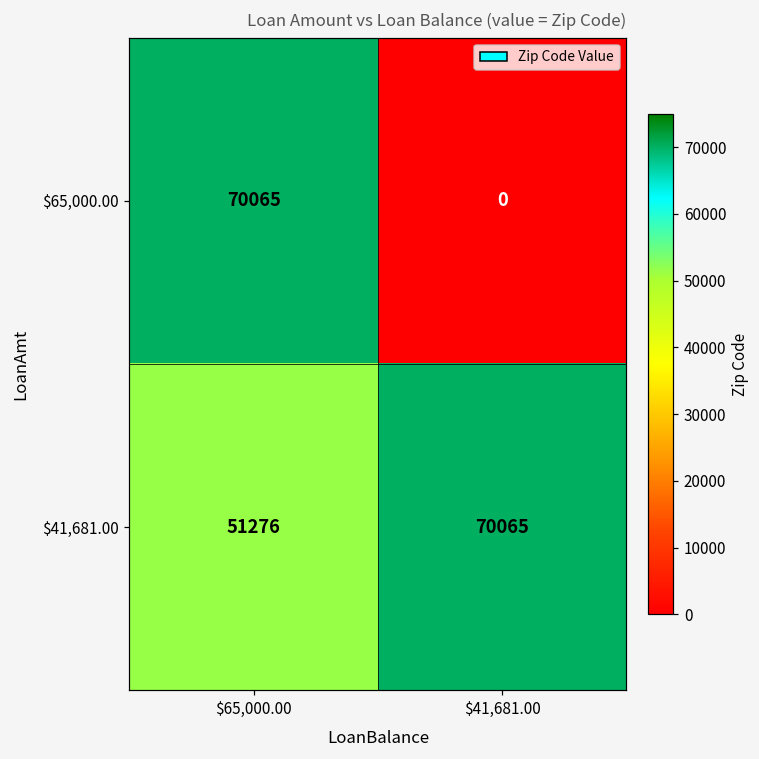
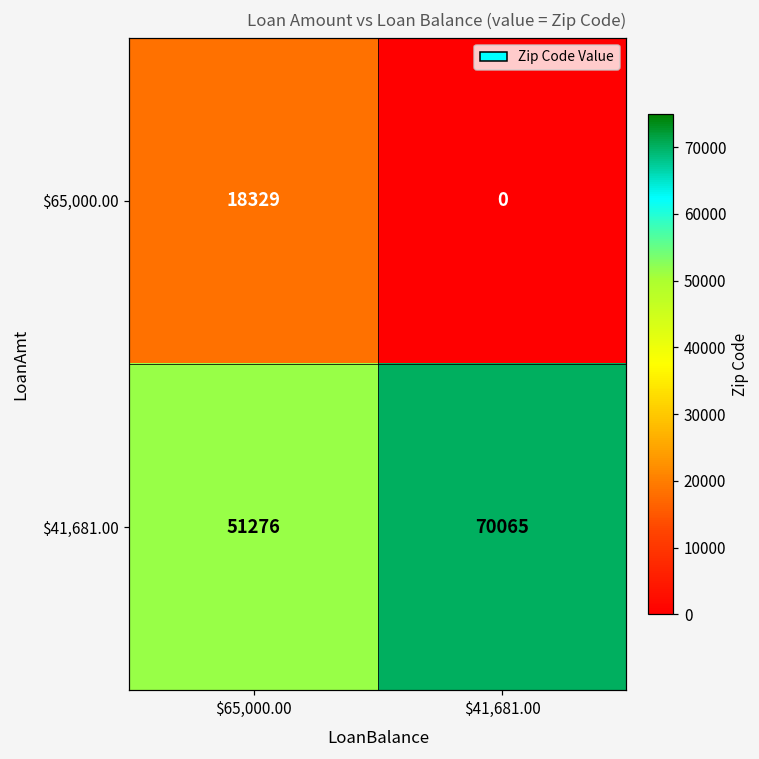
$65,000.00, $65,000.00: 70065 -> 18329
